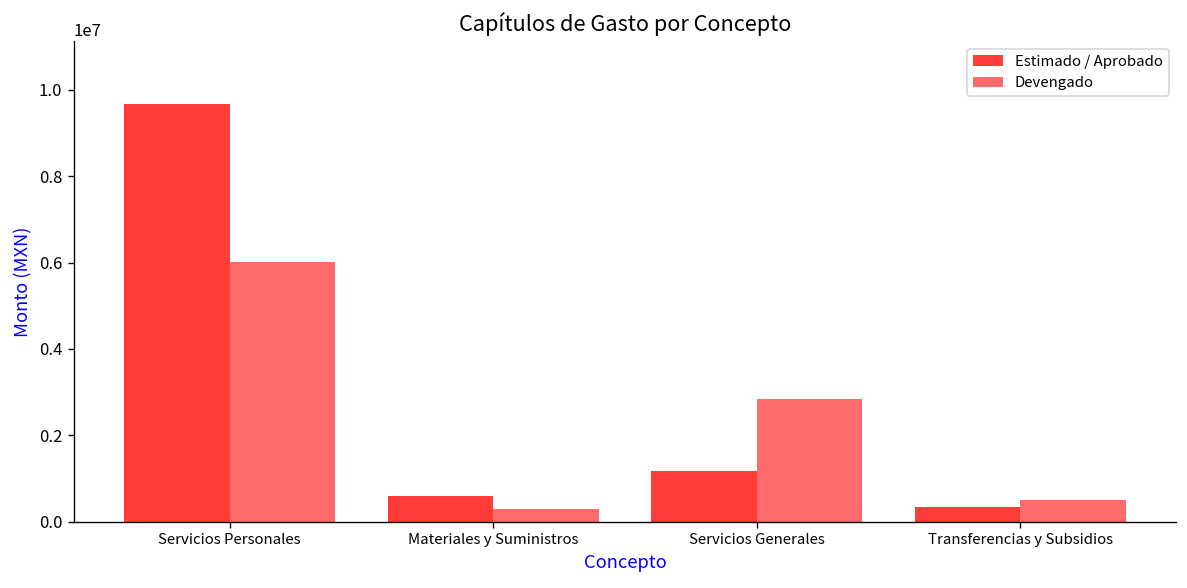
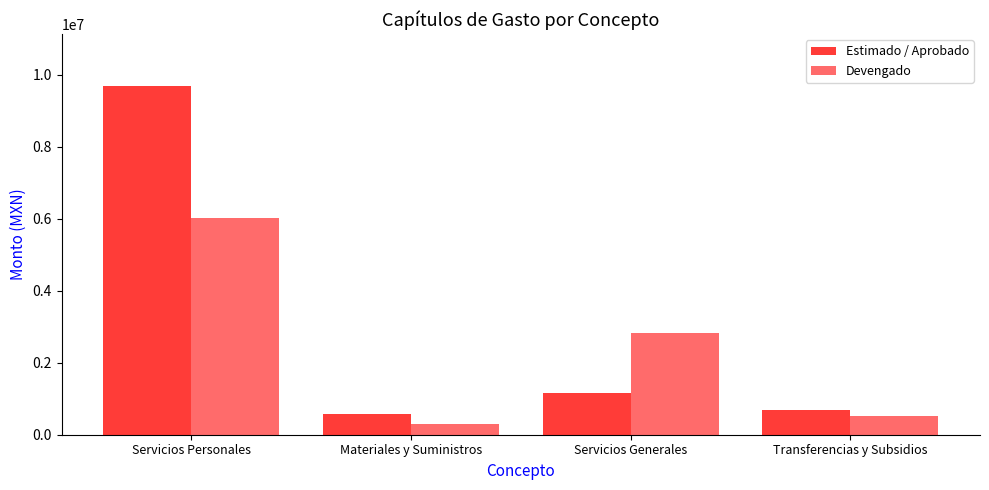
Estimado / Aprobado, Transferencias y Subsidios: 300000 -> 700000
